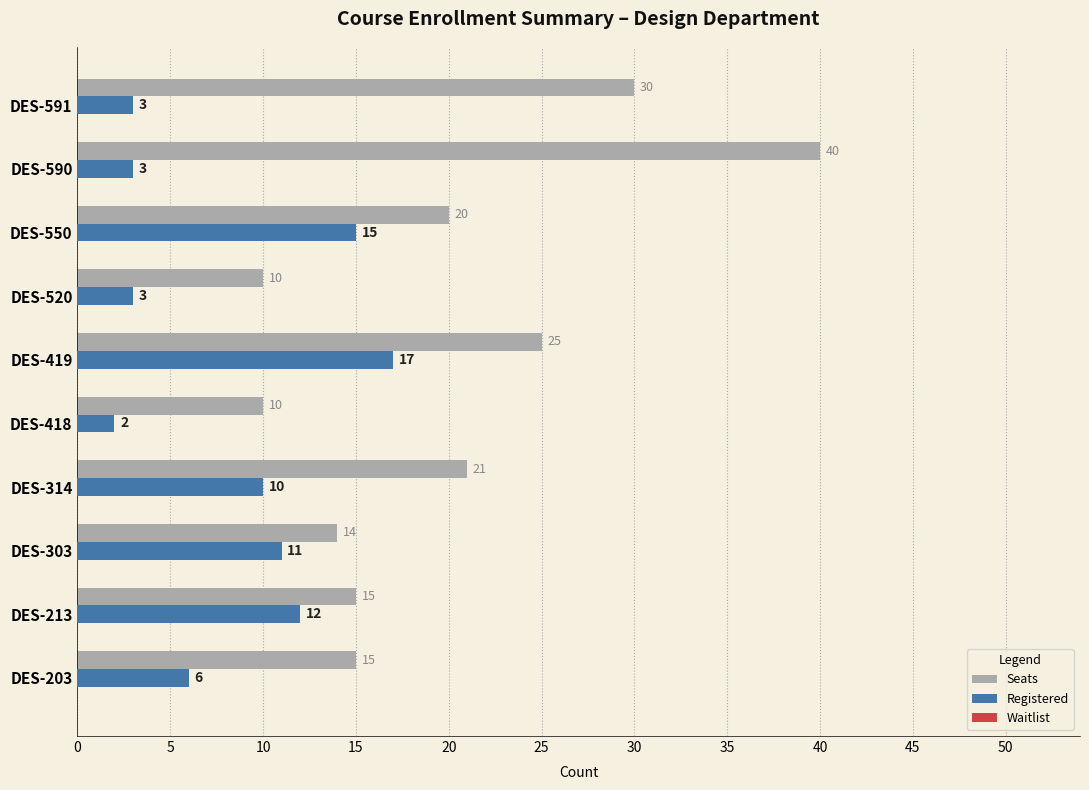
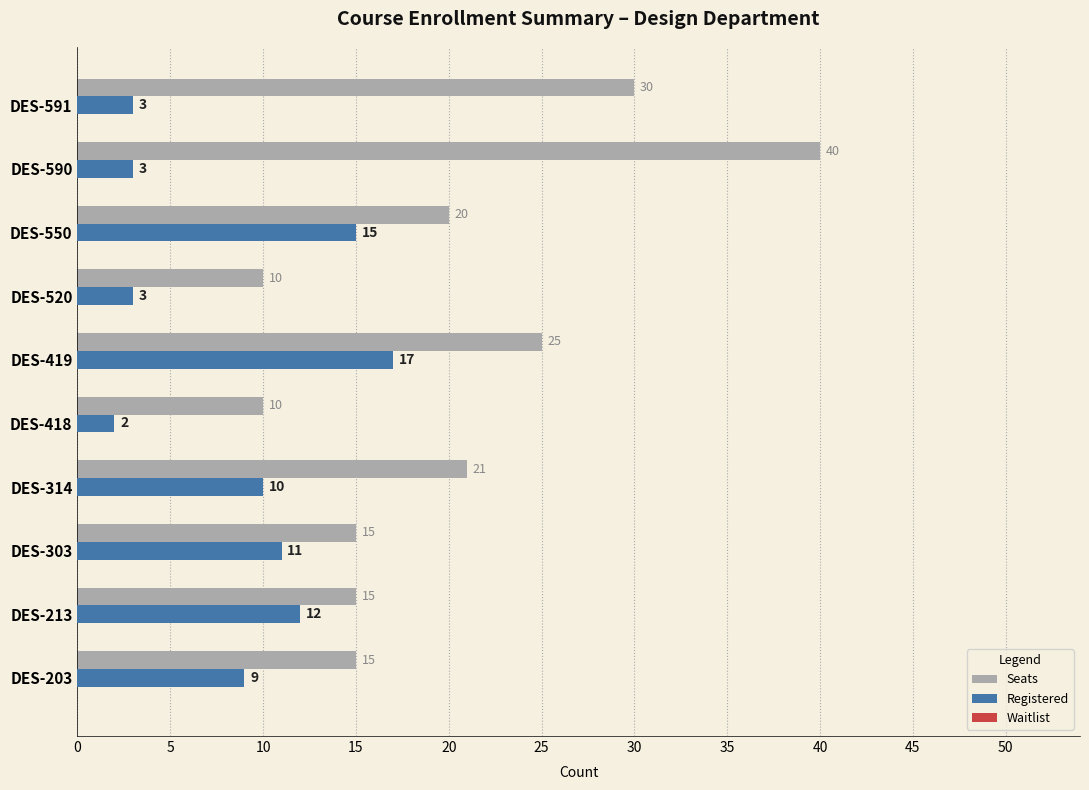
Seats, DES-303: 14 -> 15
Registered, DES-203: 6 -> 9
